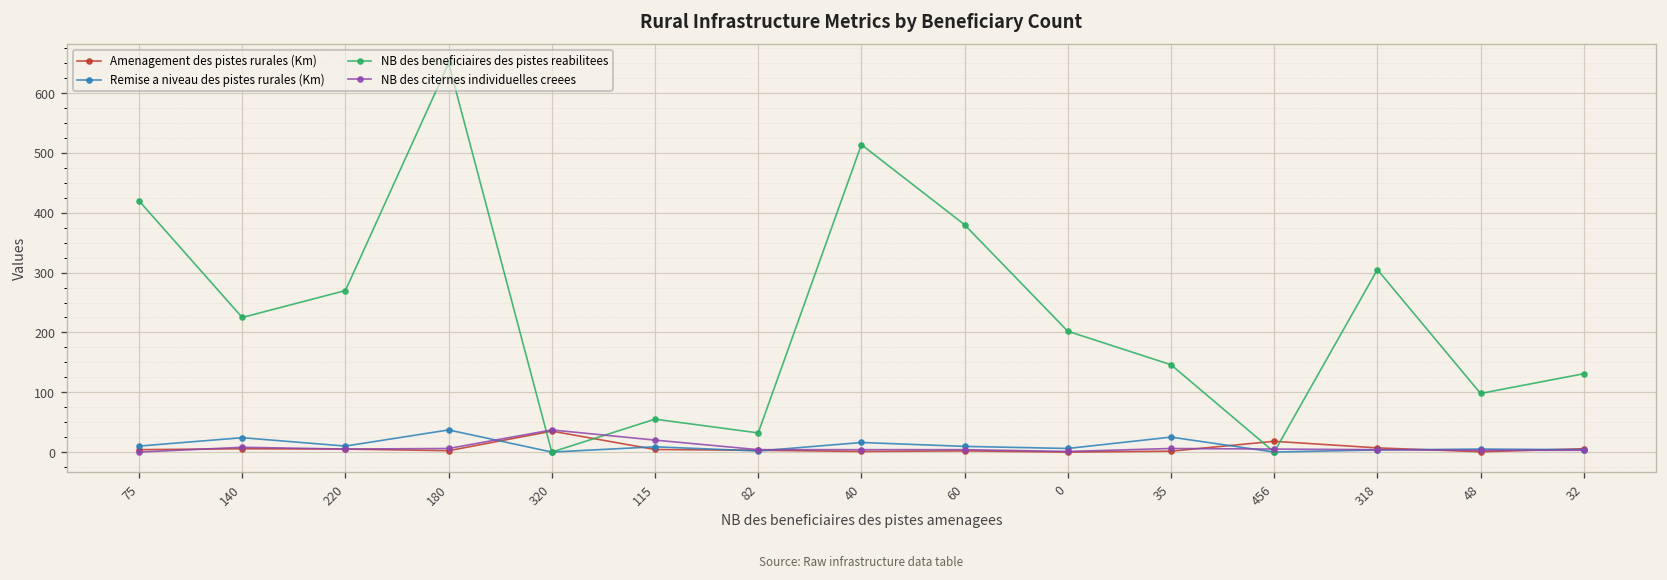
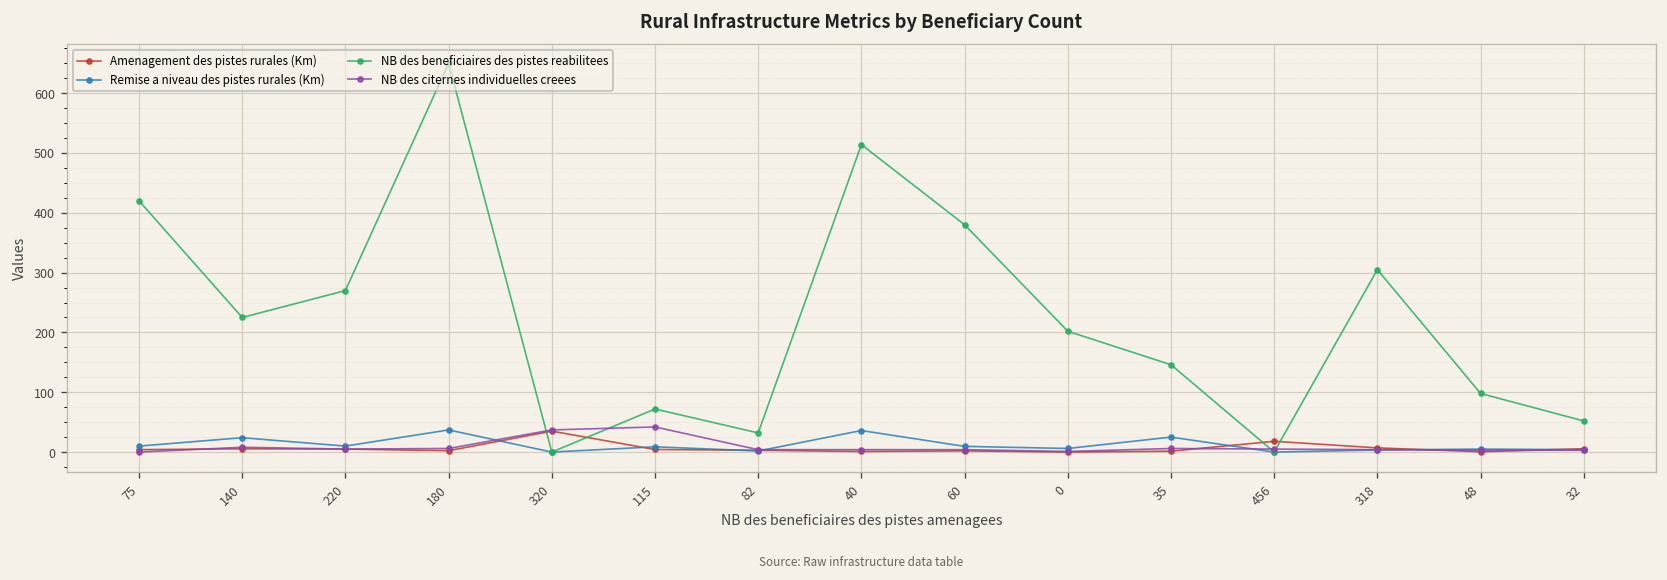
NB des beneficiaires des pistes reabilitees, 115: 60 -> 70
NB des citernes individuelles creees, 115: 20 -> 40
Remise a niveau des pistes rurales (Km), 40: 20 -> 40
NB des beneficiaires des pistes reabilitees, 32: 130 -> 50
